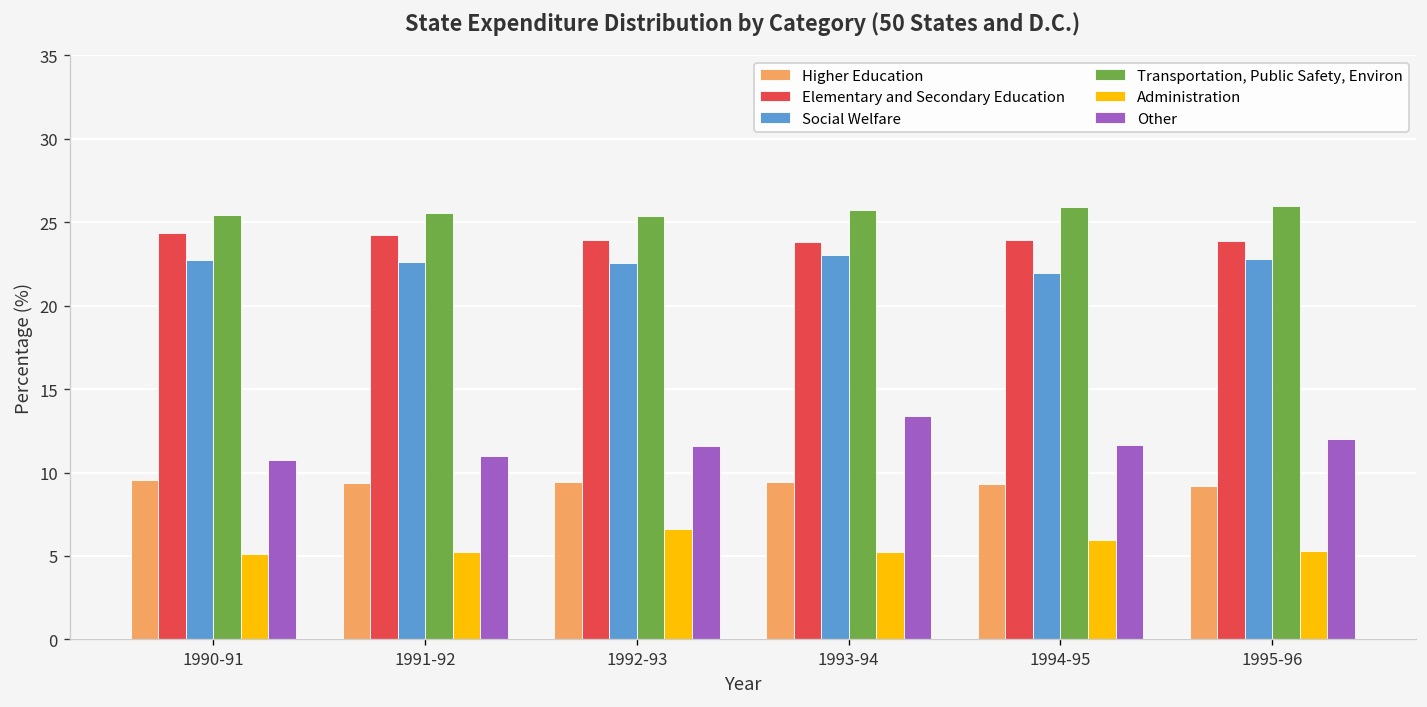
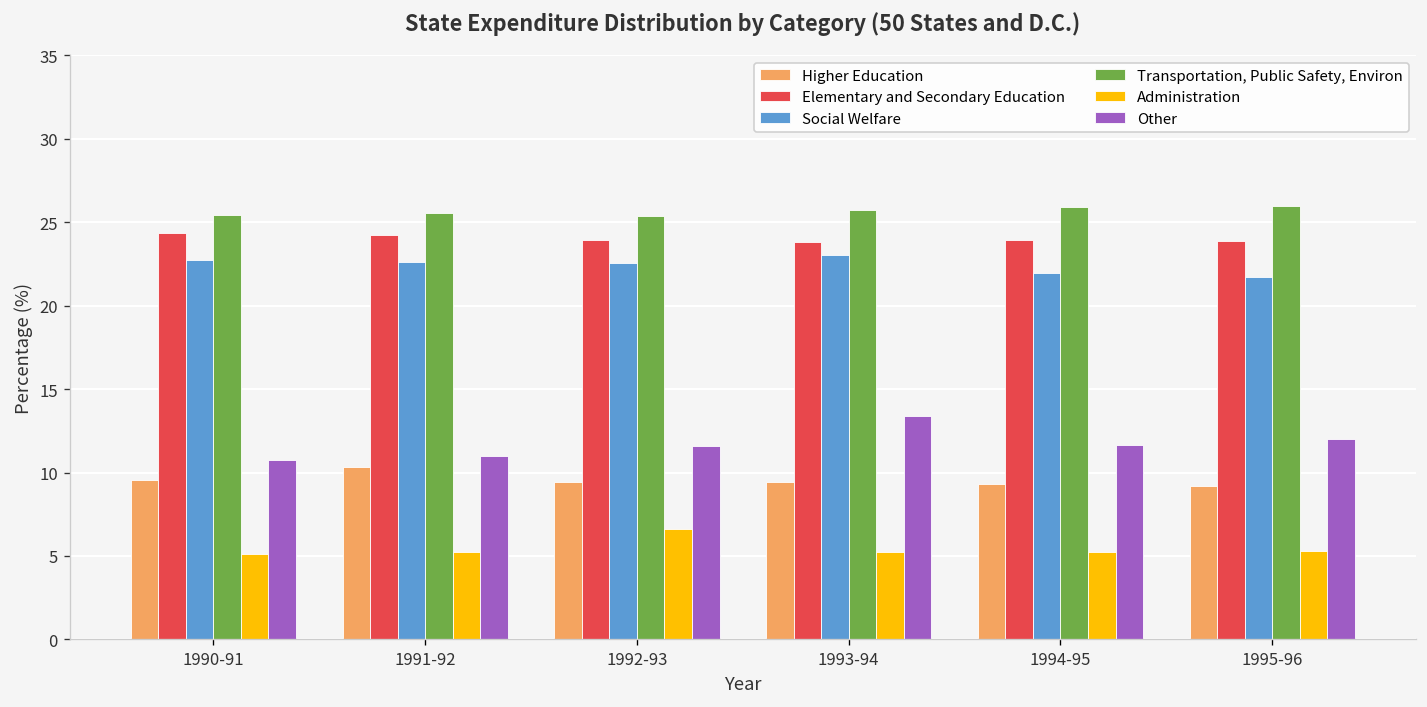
Higher Education, 1991-92: 9.4 -> 10.3
Administration, 1994-95: 5.9 -> 5.2
Social Welfare, 1995-96: 22.8 -> 21.7
